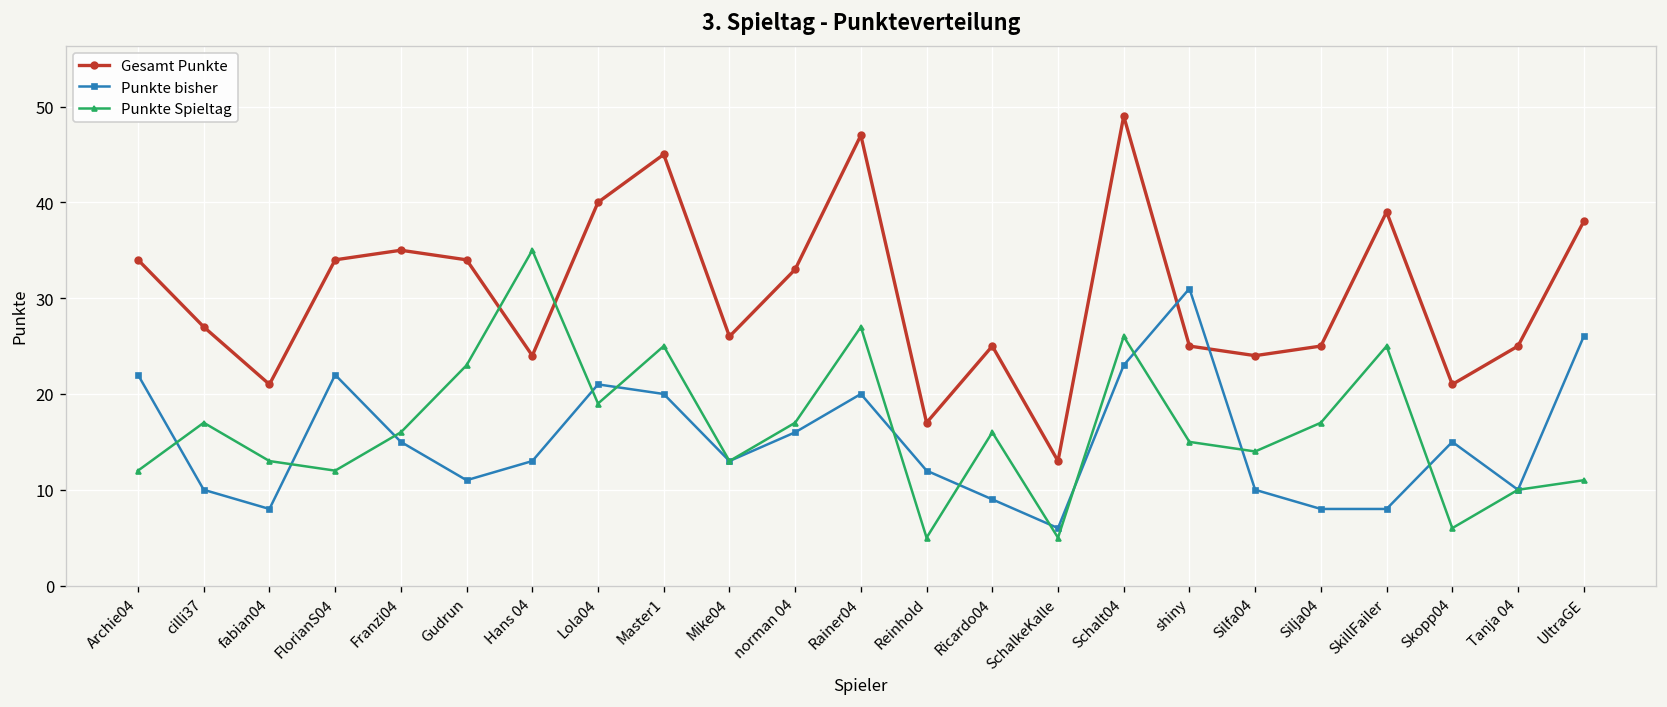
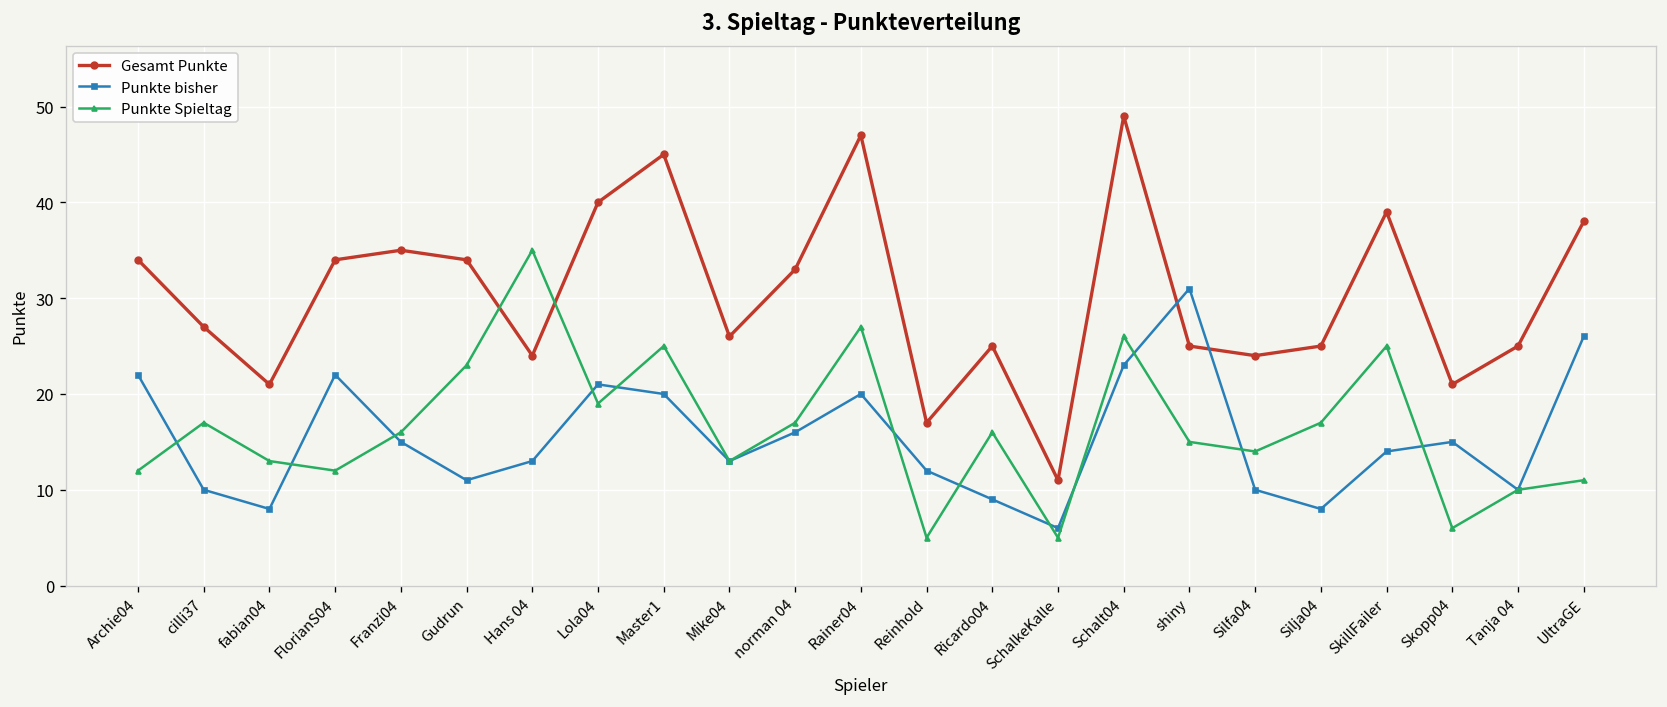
Gesamt Punkte, SchalkeKalle: 13 -> 11
Punkte bisher, SkillFailer: 8 -> 14
